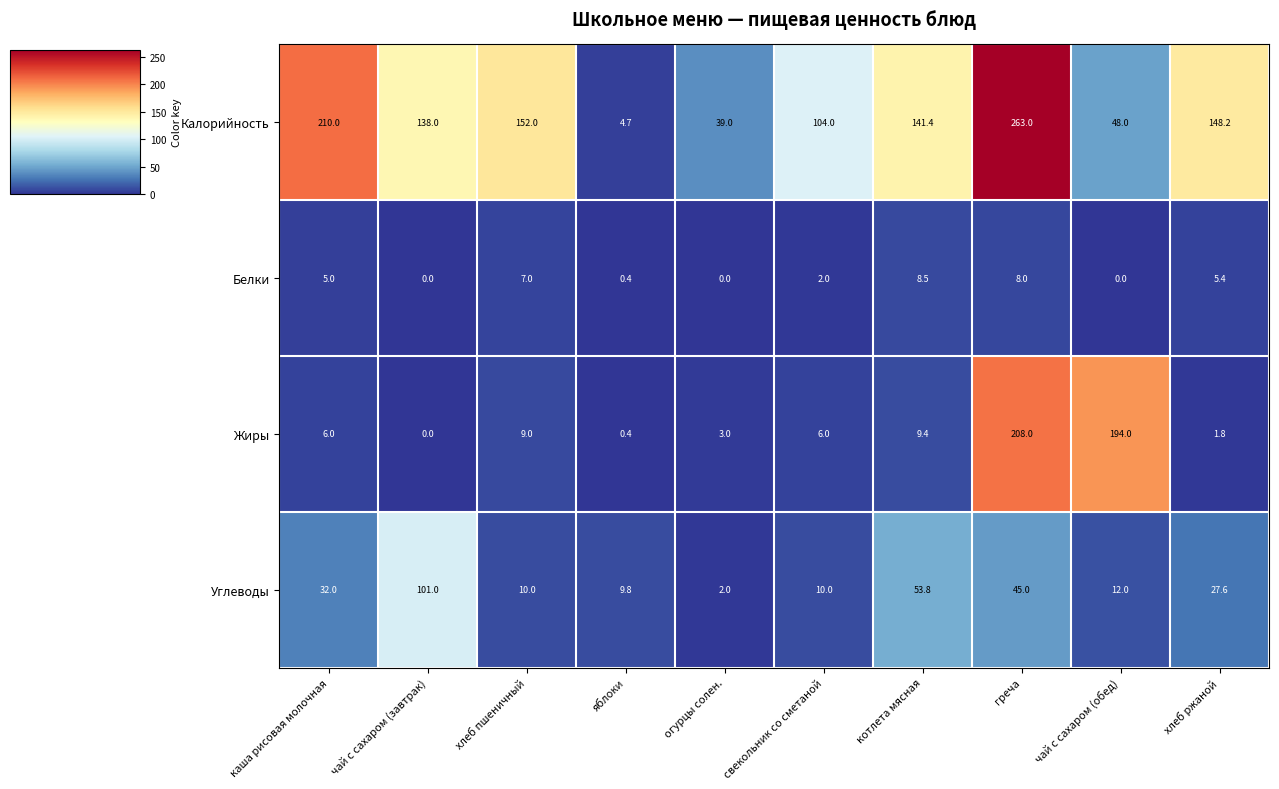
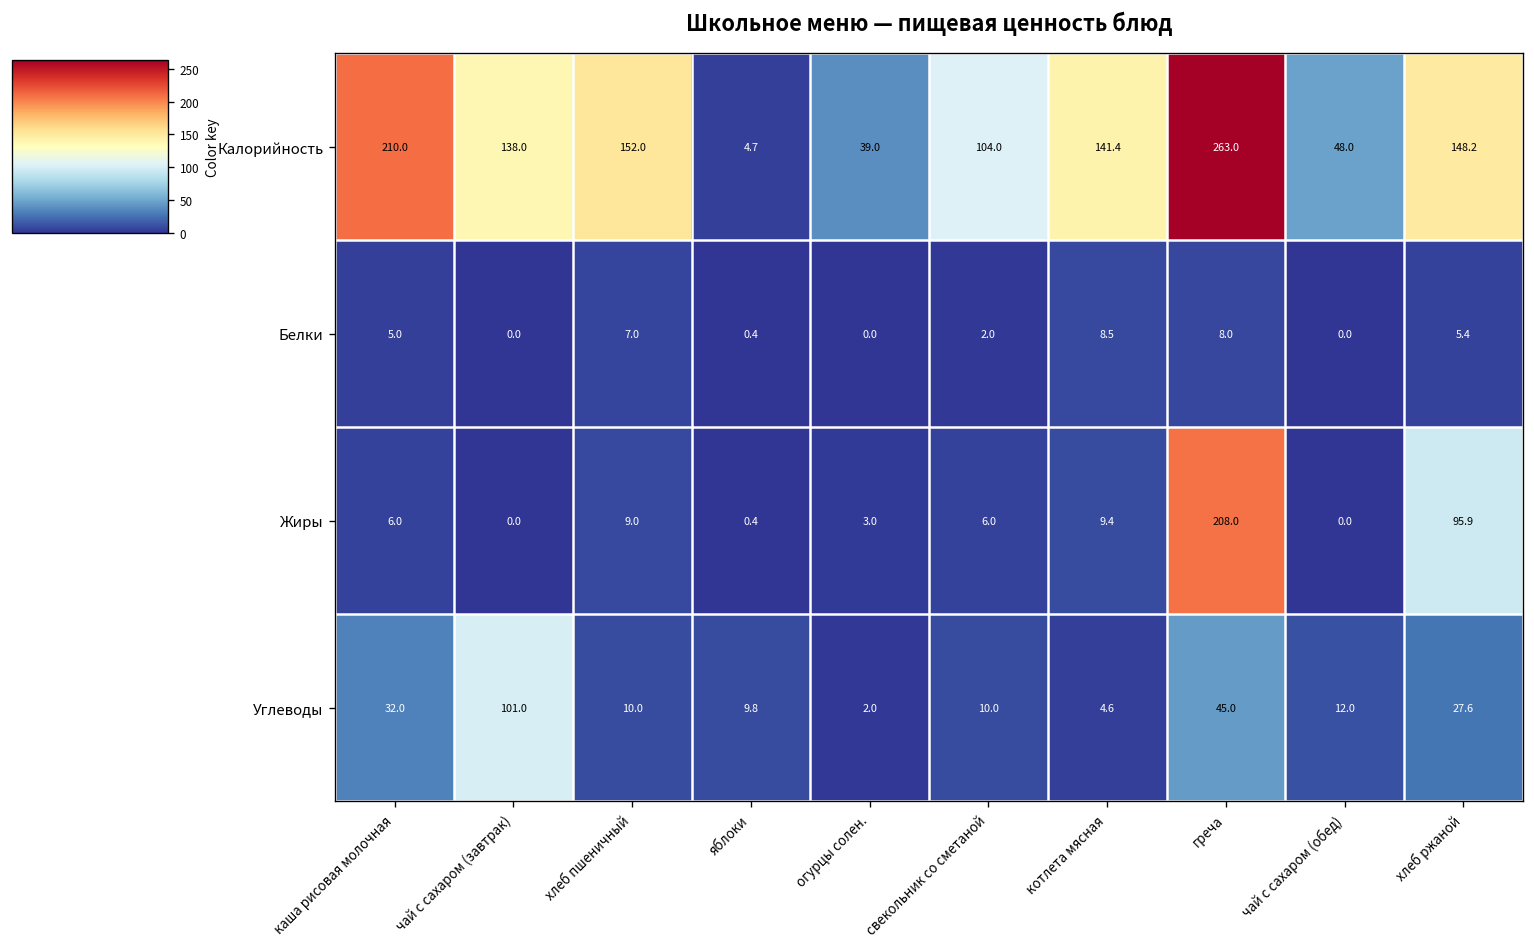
Жиры, чай с сахаром (обед): 194.0 -> 0.0
Жиры, хлеб ржаной: 1.8 -> 95.9
Углеводы, котлета мясная: 53.8 -> 4.6
